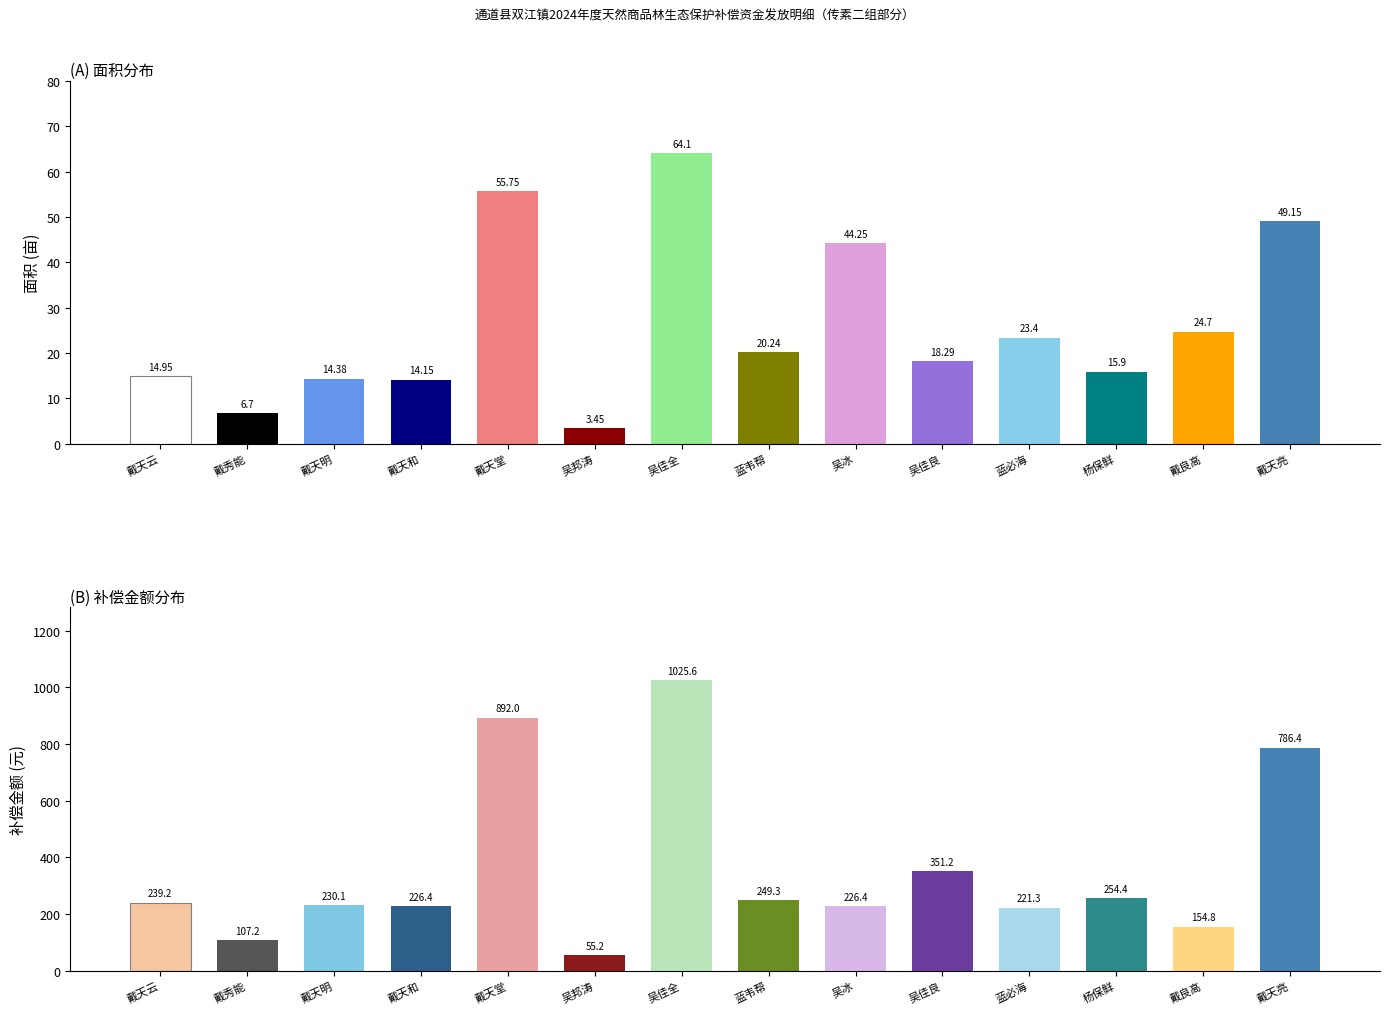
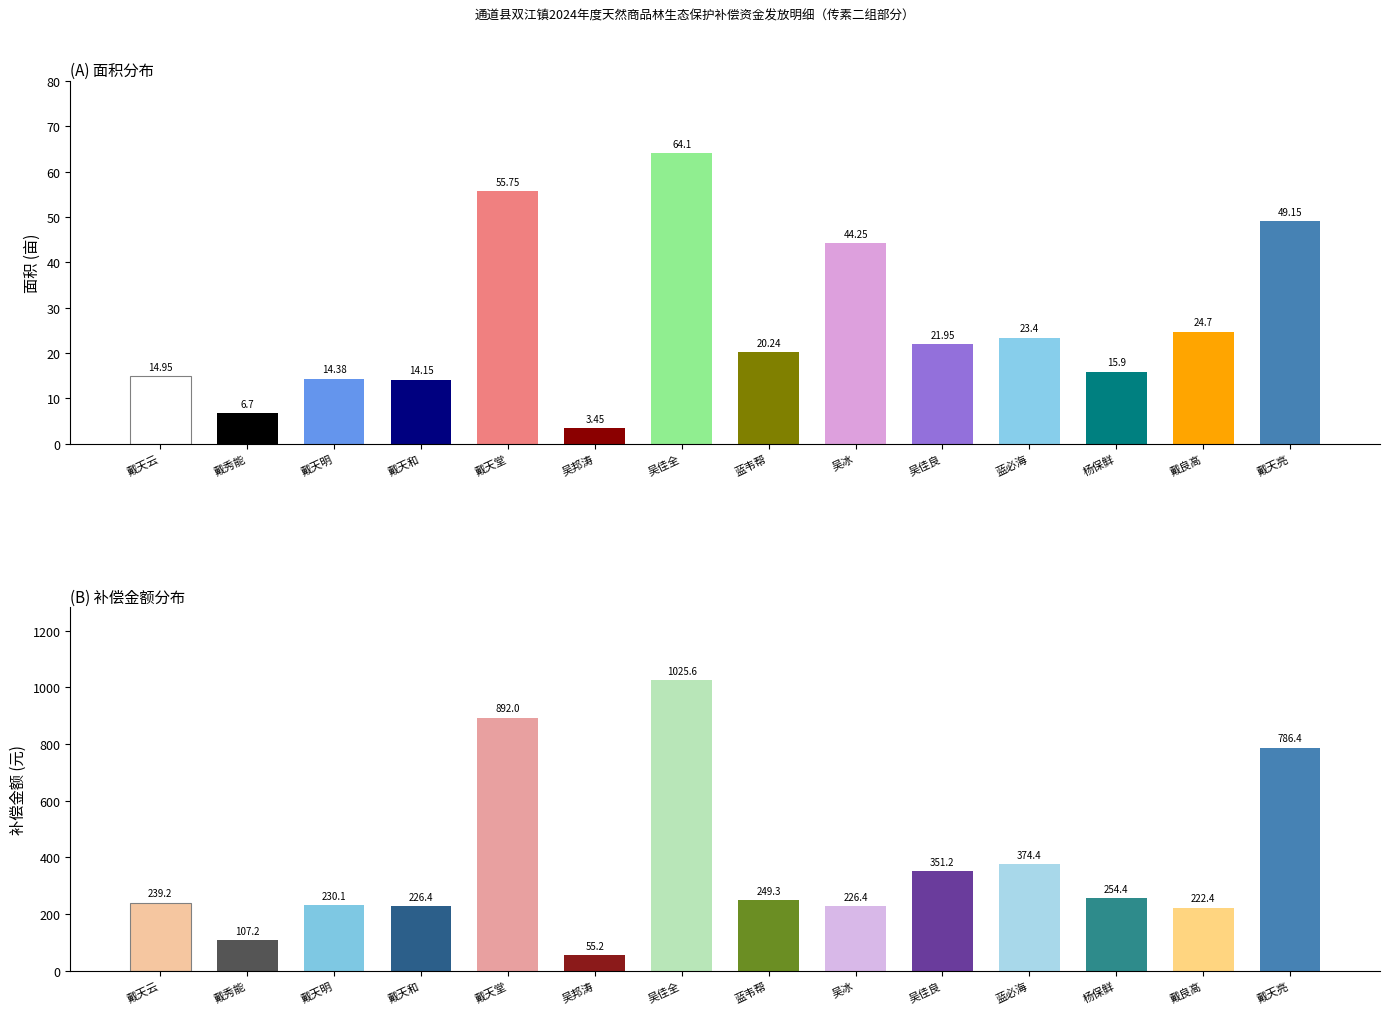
(A) 面积分布, 吴佳良: 18.29 -> 21.95
(B) 补偿金额分布, 蓝必海: 221.3 -> 374.4
(B) 补偿金额分布, 戴良高: 154.8 -> 222.4
